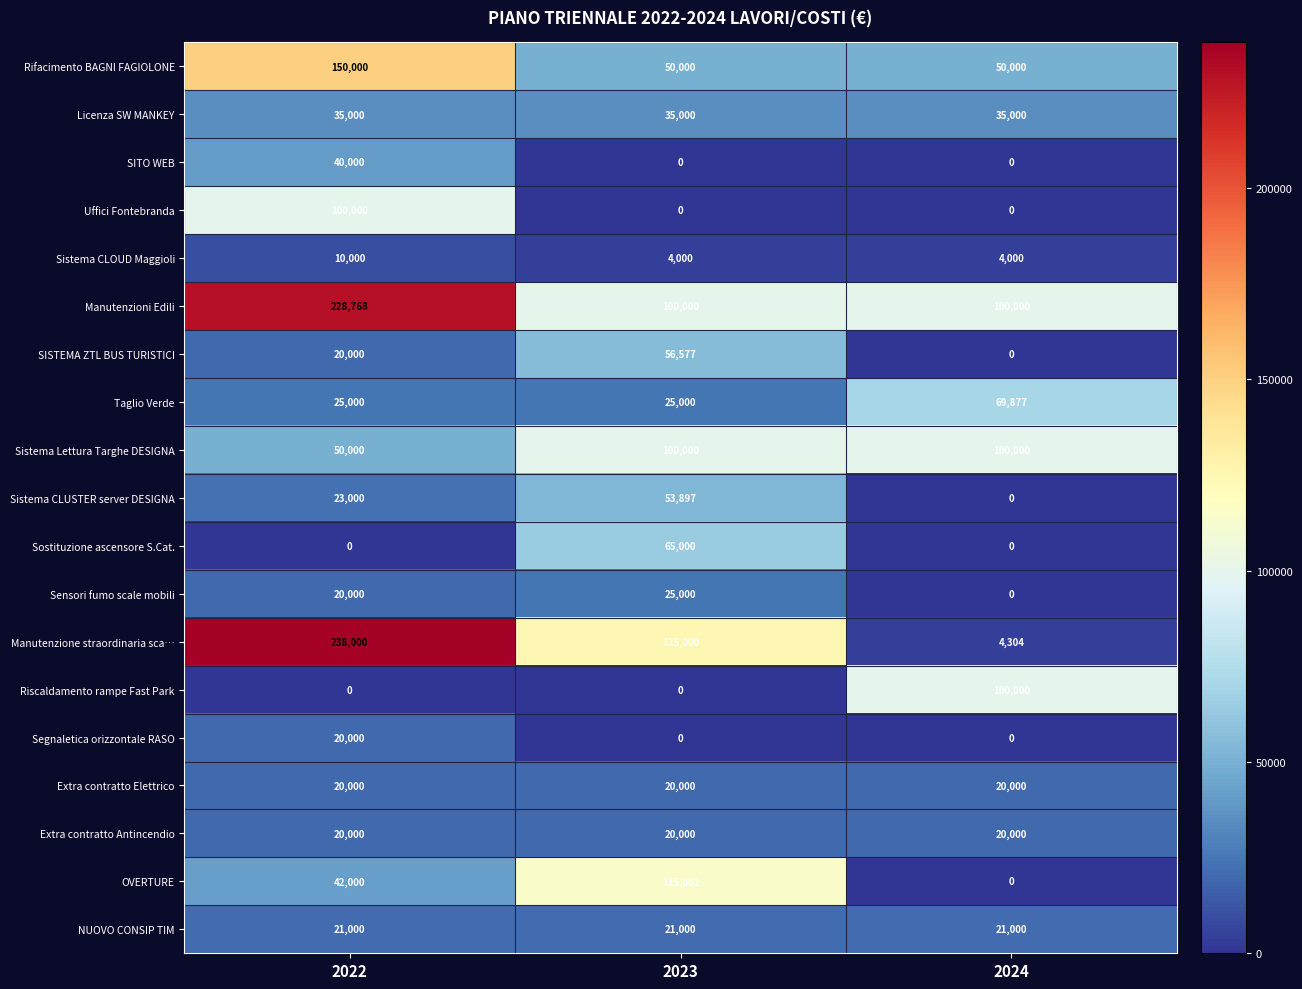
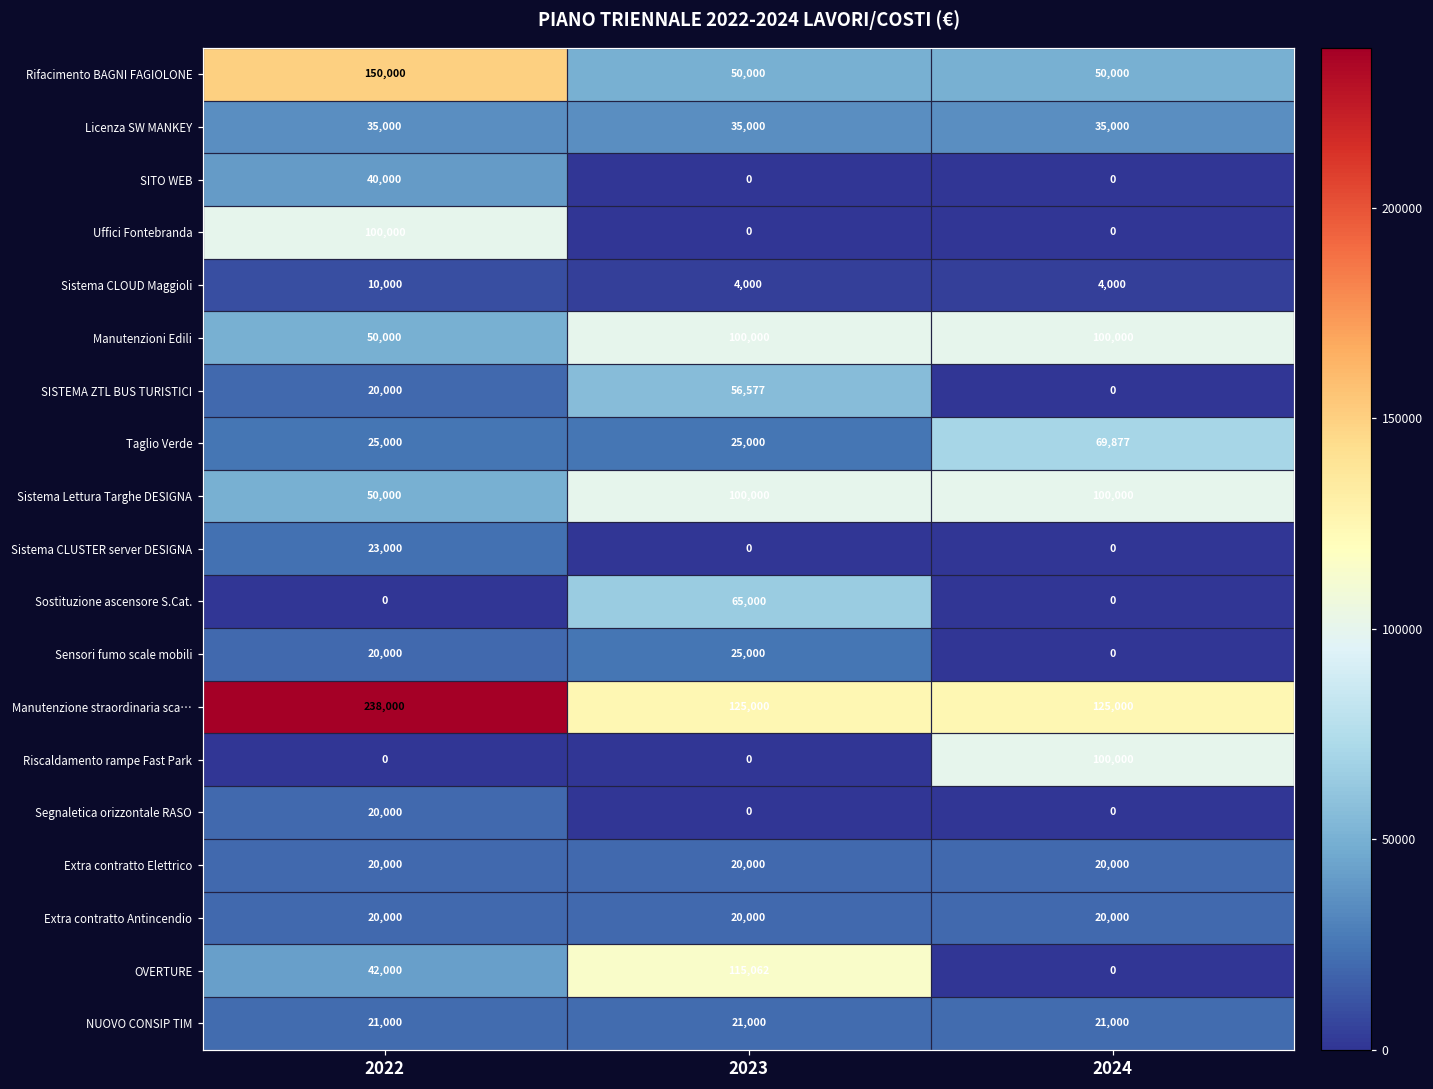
Manutenzioni Edili, 2022: 228,768 -> 50,000
Sistema CLUSTER server DESIGNA, 2023: 53,897 -> 0
Manutenzione straordinaria sca…, 2024: 4,304 -> 125,000
